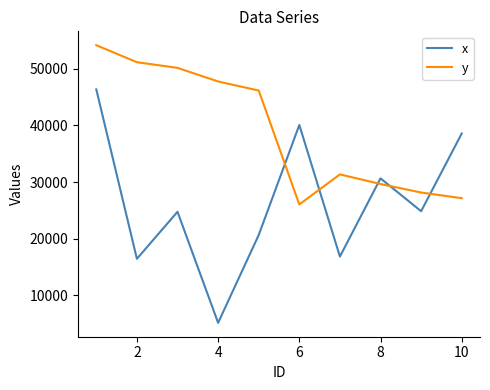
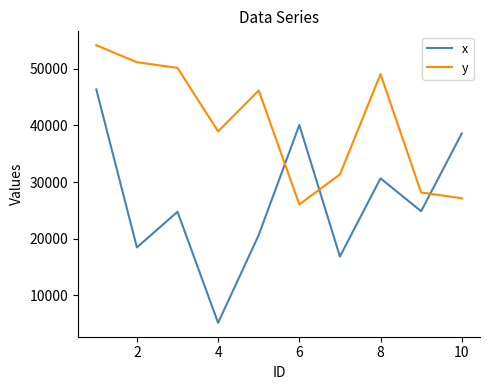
x, 2: 16000 -> 18000
y, 4: 48000 -> 39000
y, 8: 30000 -> 49000
